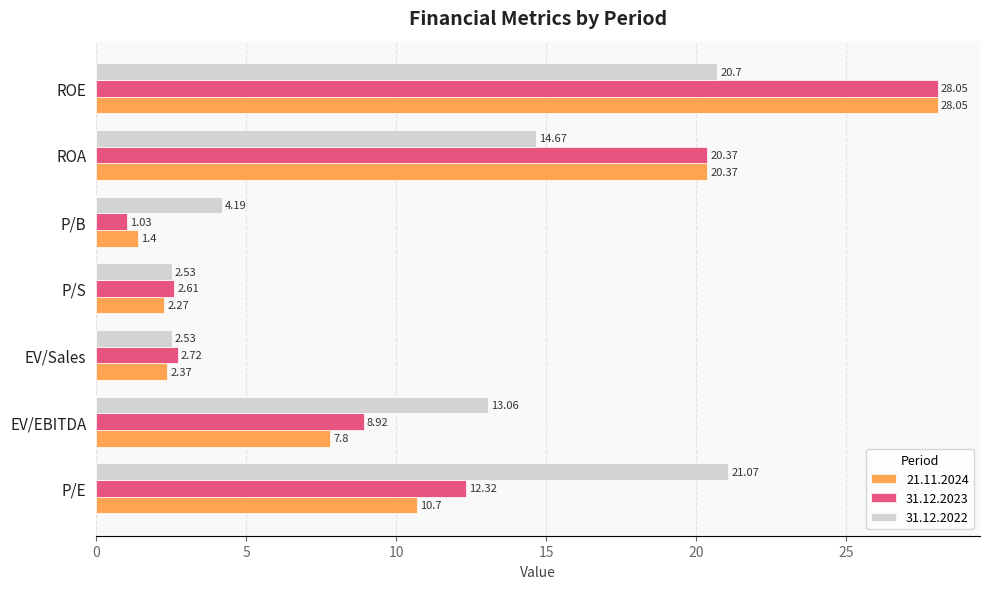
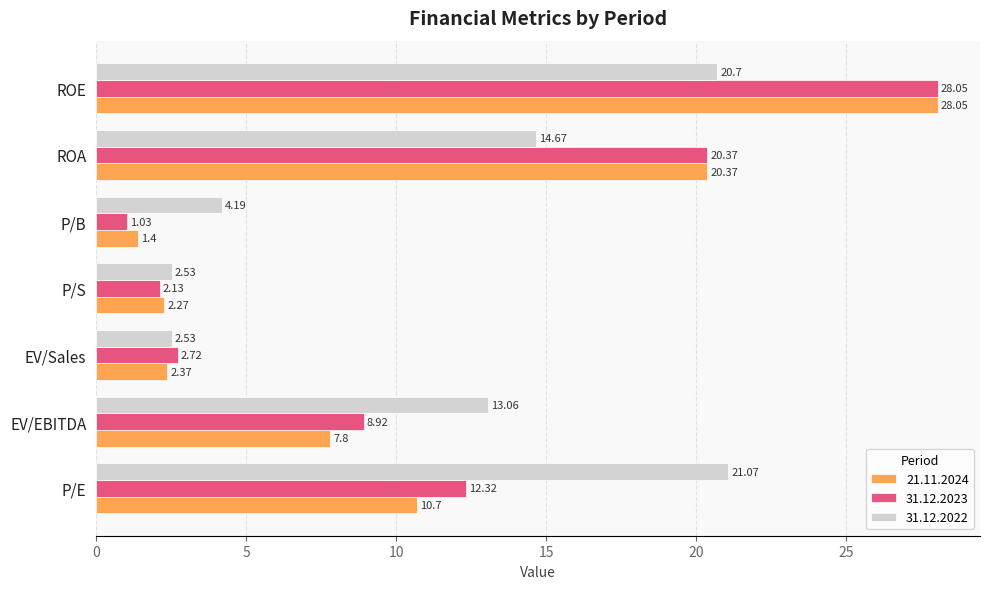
31.12.2023, P/S: 2.61 -> 2.13
